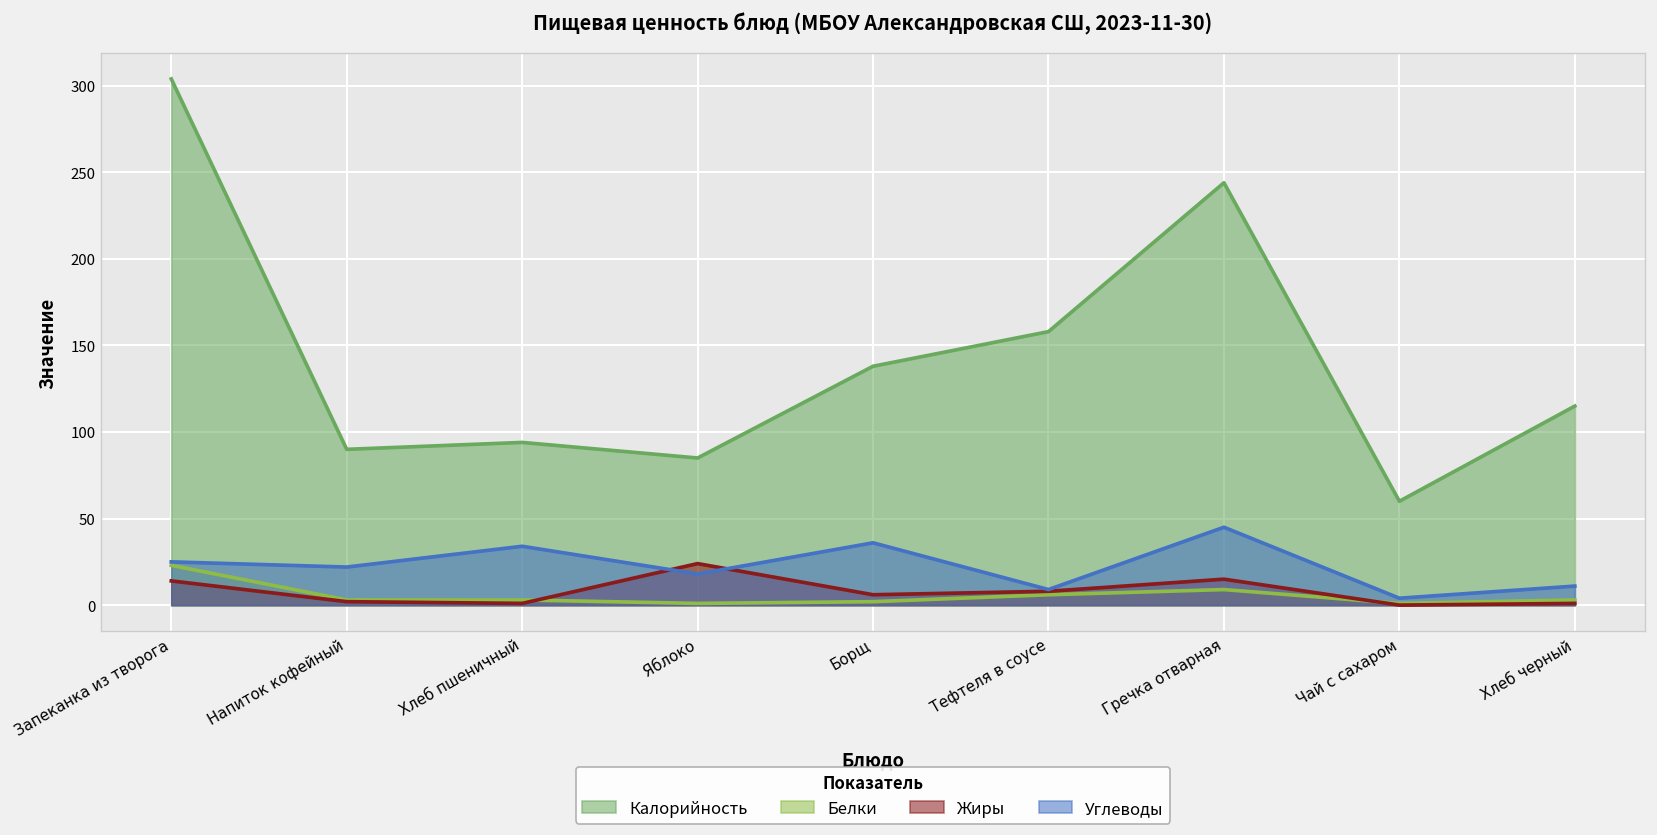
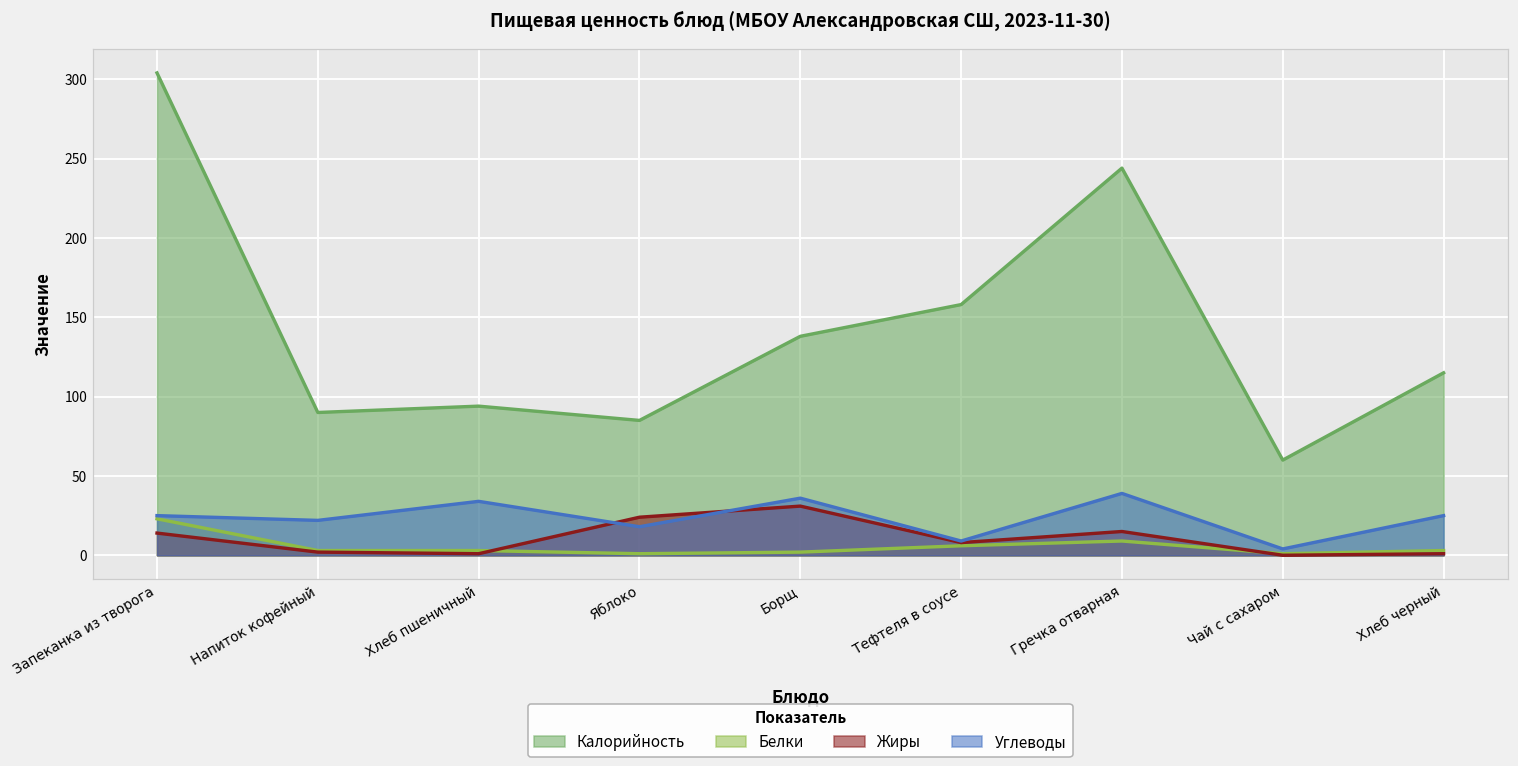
Жиры, Борщ: 6 -> 31
Углеводы, Гречка отварная: 45 -> 39
Углеводы, Хлеб черный: 11 -> 25
